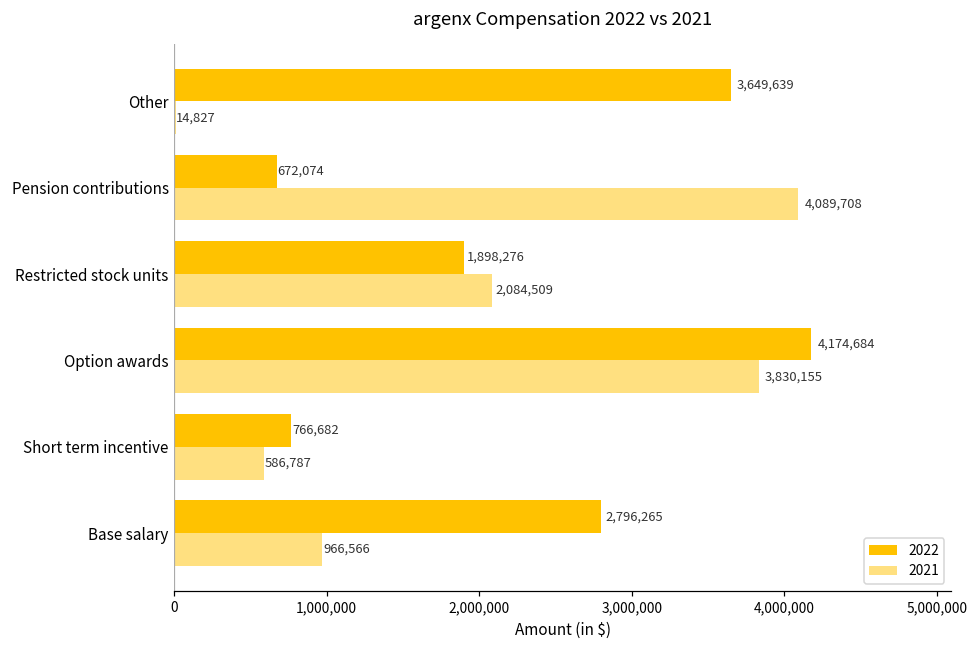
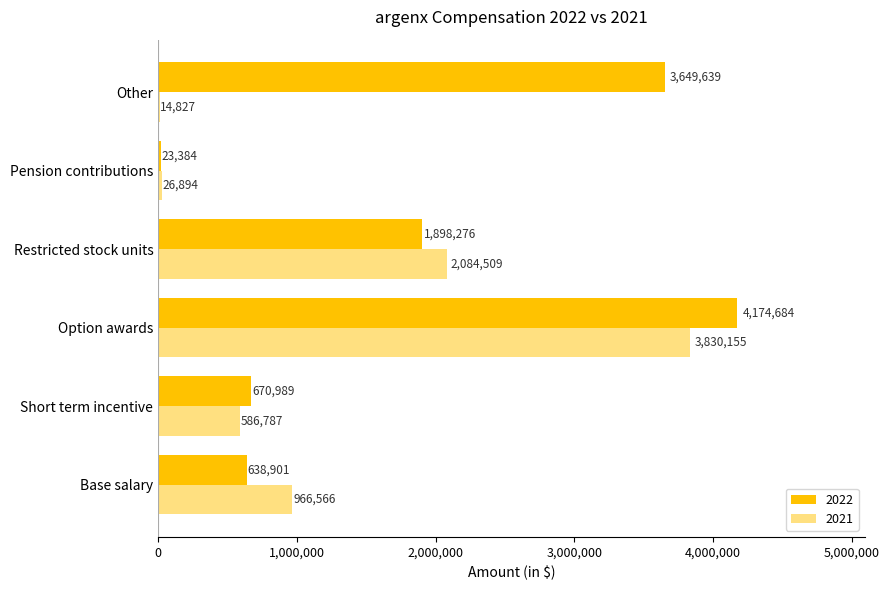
2022, Pension contributions: 672,074 -> 23,384
2021, Pension contributions: 4,089,708 -> 26,894
2022, Short term incentive: 766,682 -> 670,989
2022, Base salary: 2,796,265 -> 638,901
